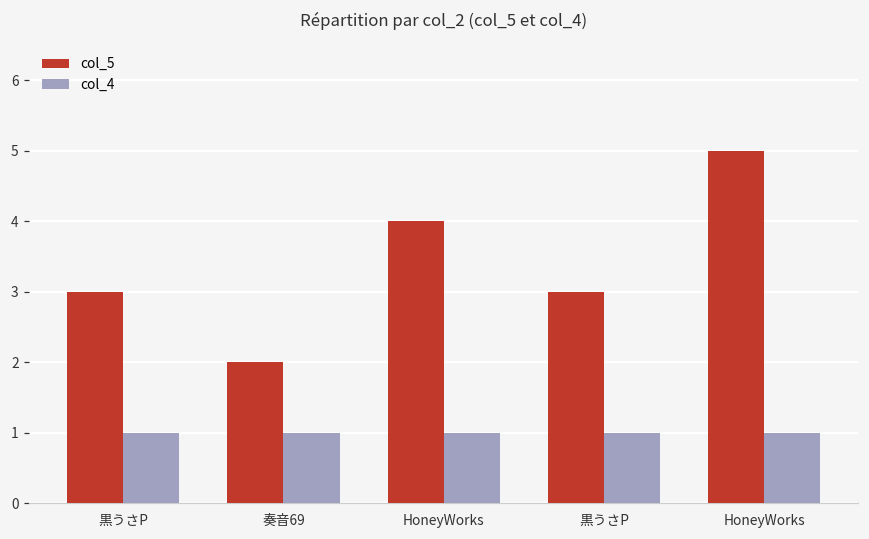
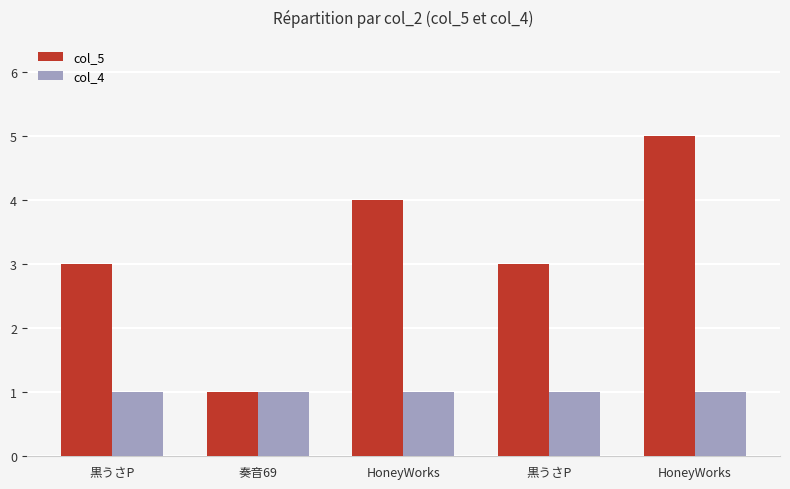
col_5, 奏音69: 2 -> 1
